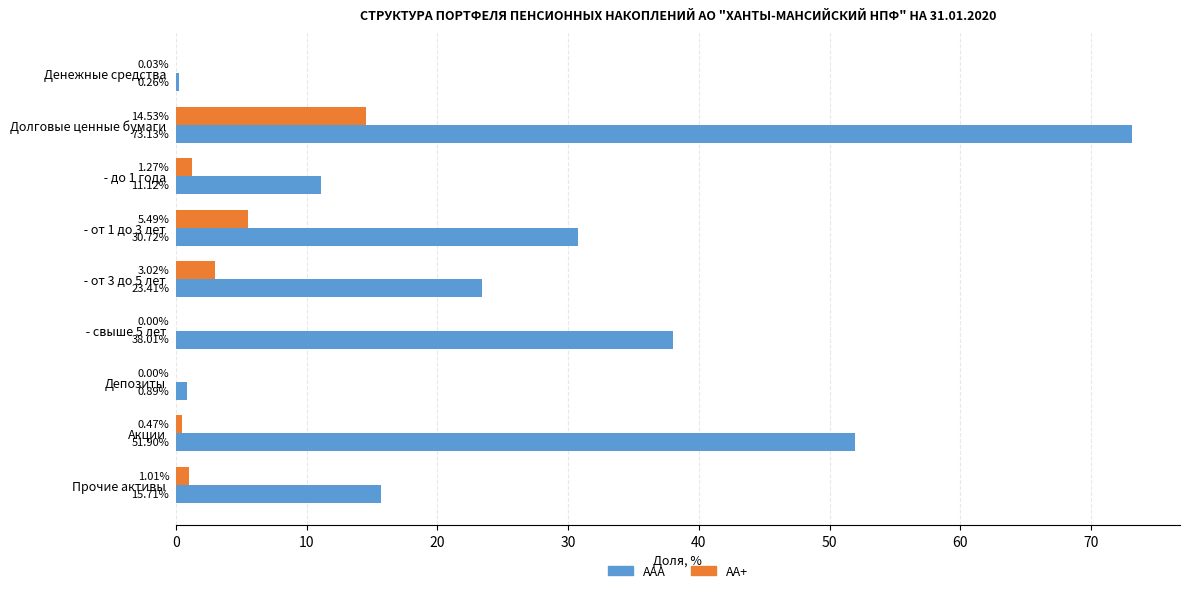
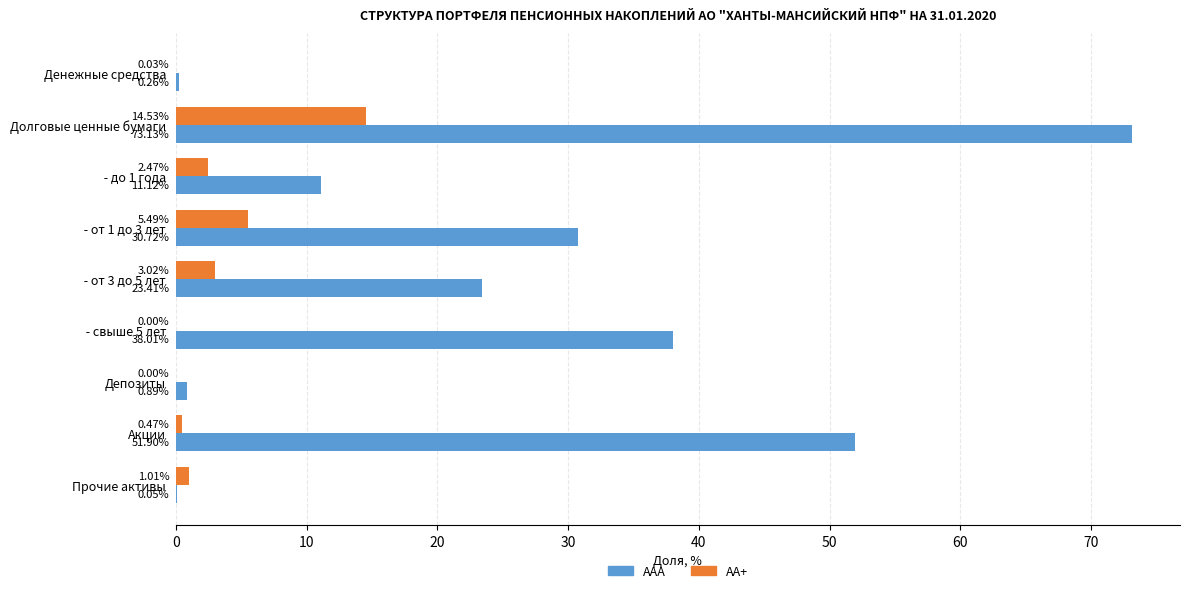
АА+, - до 1 года: 1.27% -> 2.47%
ААА, Прочие активы: 15.71% -> 0.05%
